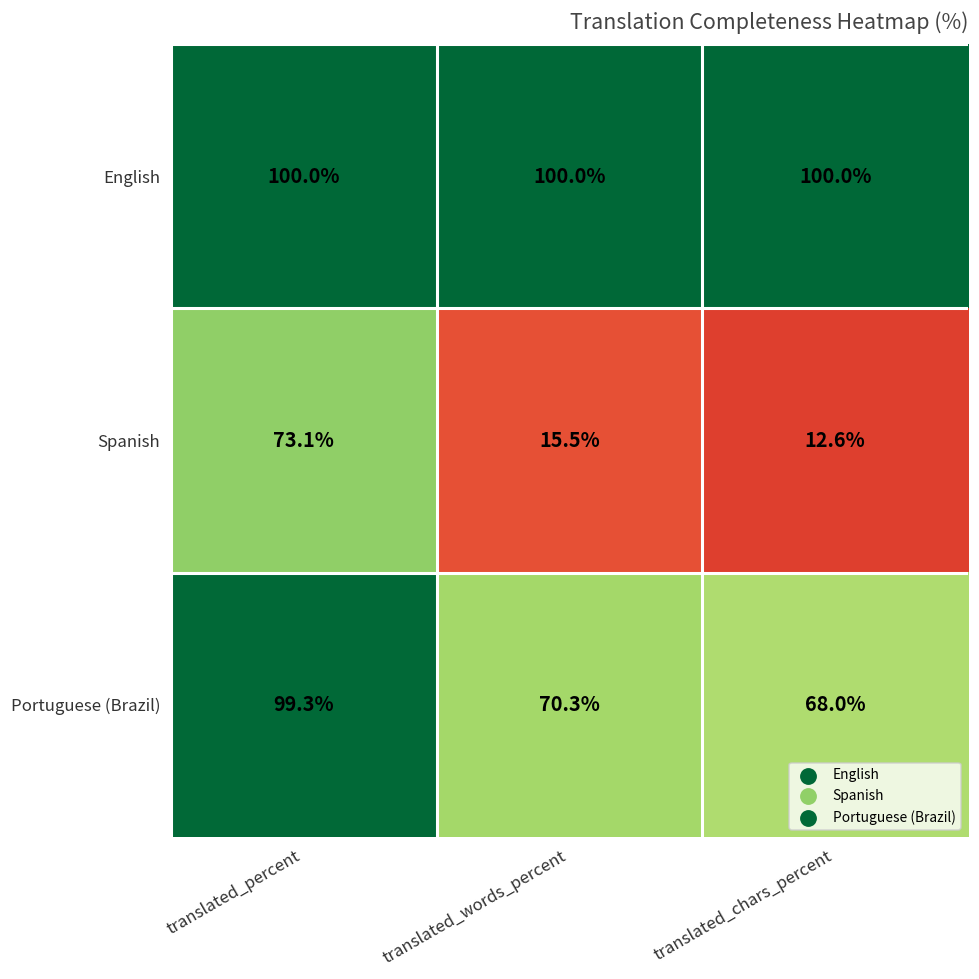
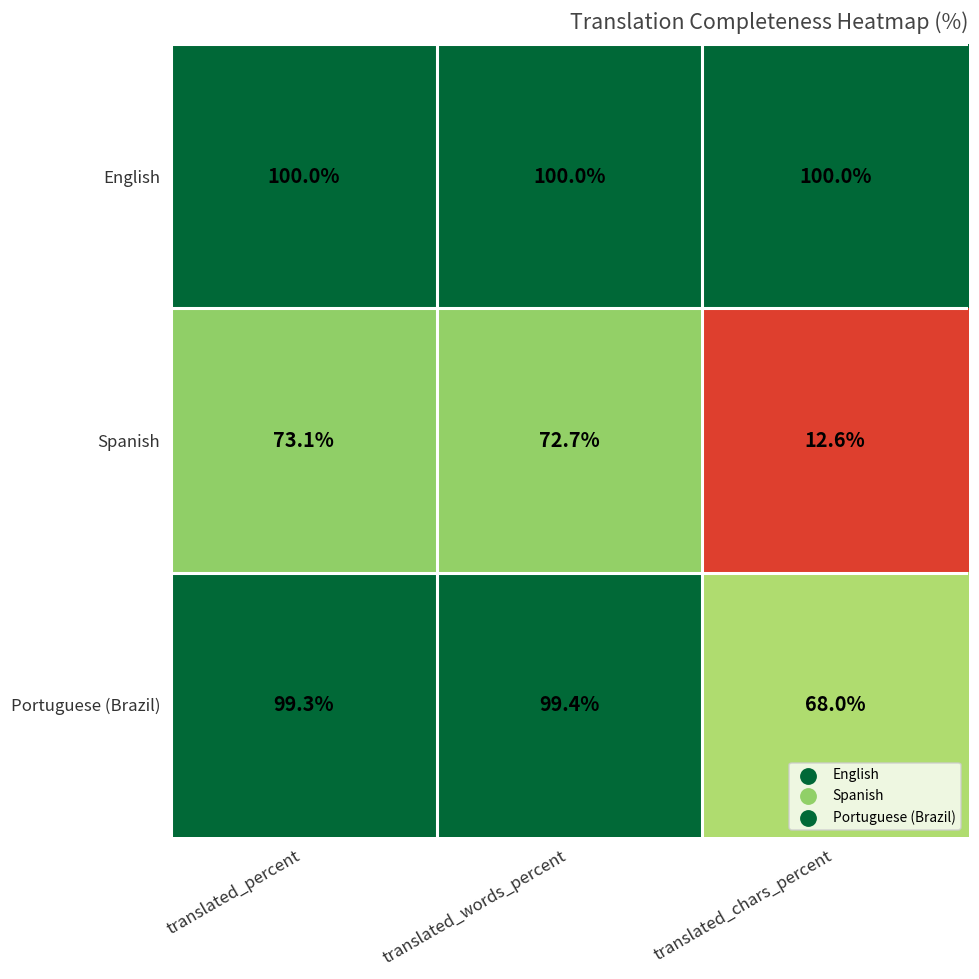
Spanish, translated_words_percent: 15.5% -> 72.7%
Portuguese (Brazil), translated_words_percent: 70.3% -> 99.4%
